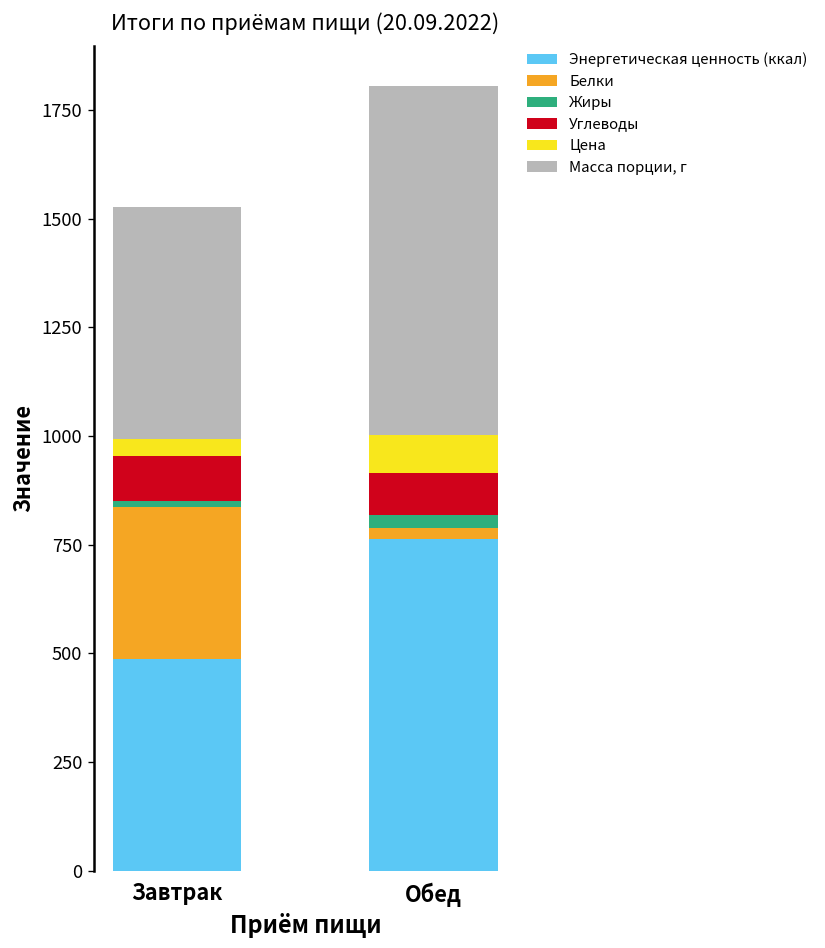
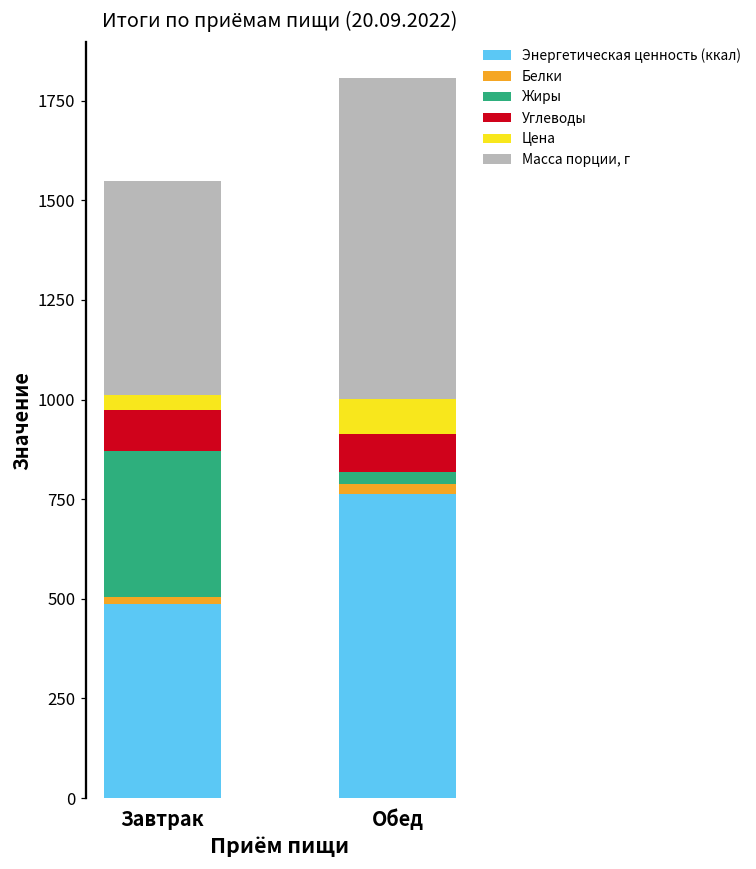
Белки, Завтрак: 350 -> 20
Жиры, Завтрак: 20 -> 370
